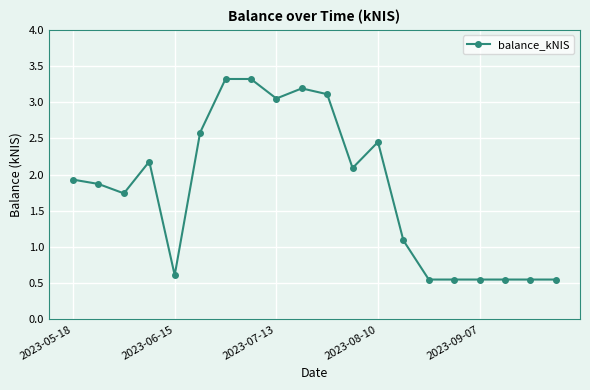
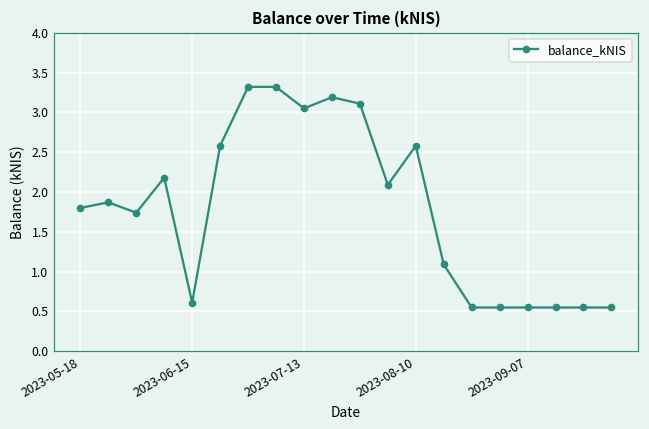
2023-05-18: 1.9 -> 1.8
2023-08-10: 2.5 -> 2.6
